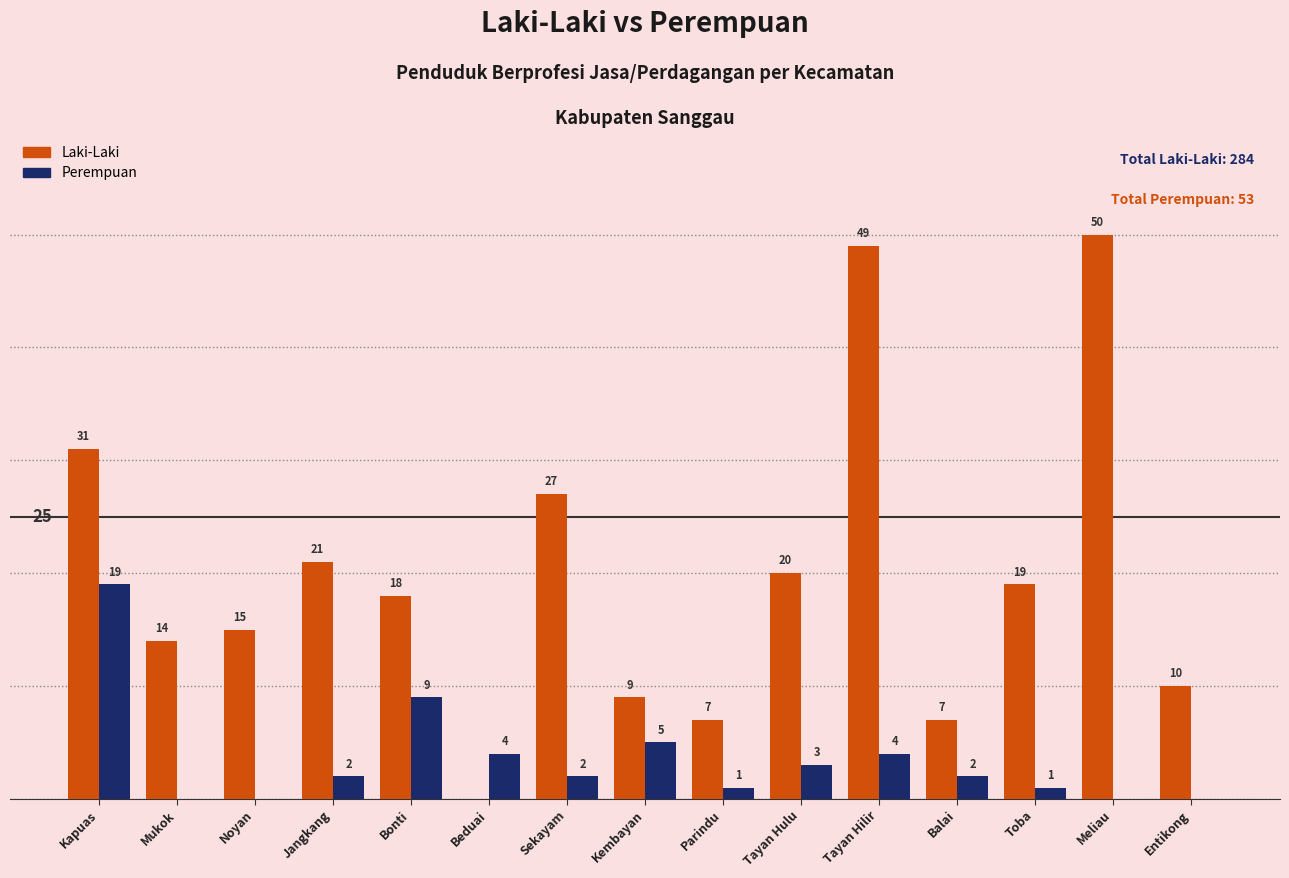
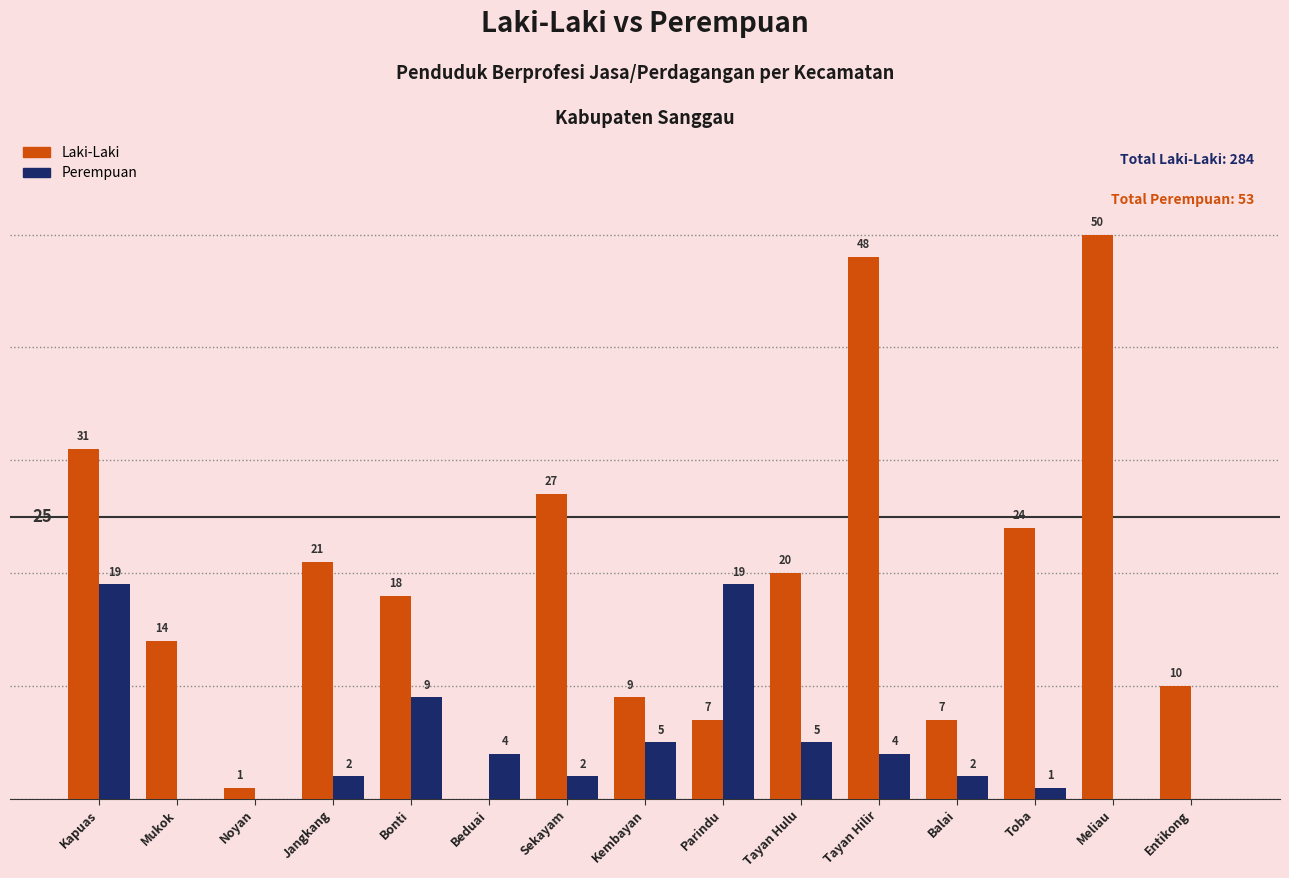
Laki-Laki, Noyan: 15 -> 1
Perempuan, Parindu: 1 -> 19
Perempuan, Tayan Hulu: 3 -> 5
Laki-Laki, Tayan Hilir: 49 -> 48
Laki-Laki, Toba: 19 -> 24
